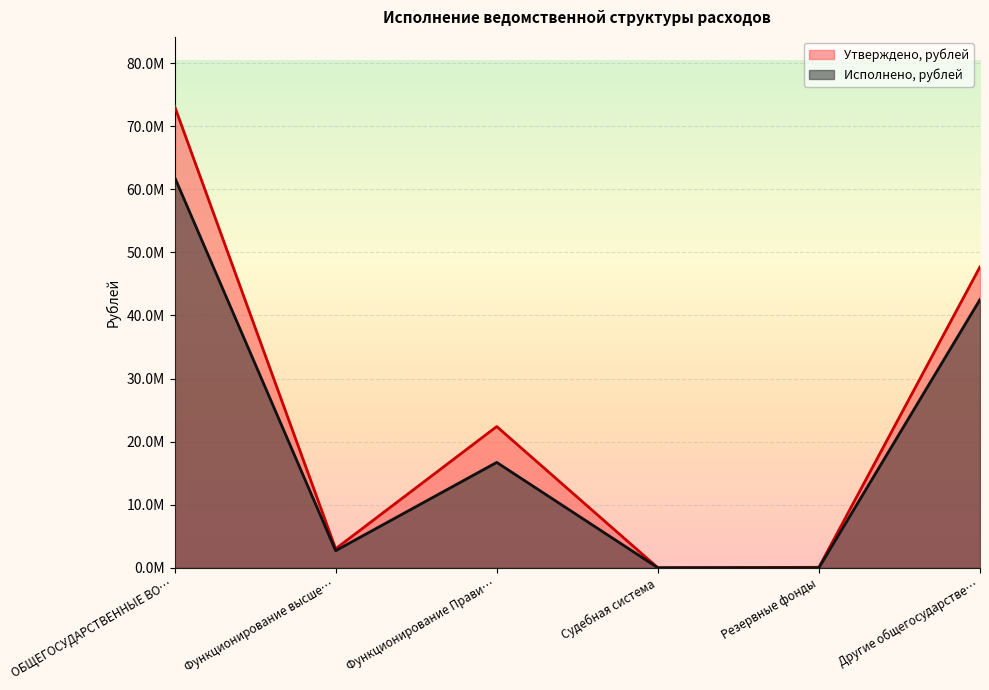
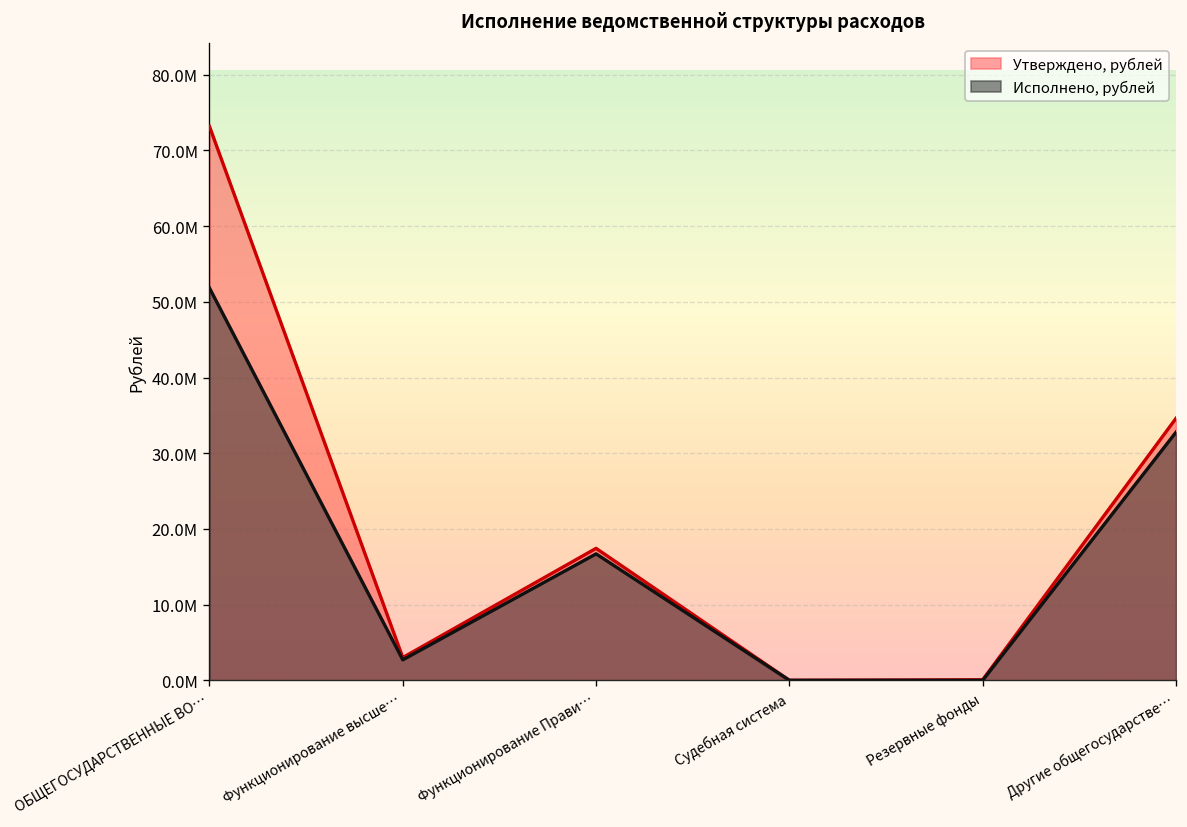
Исполнено, рублей, ОБЩЕГОСУДАРСТВЕННЫЕ ВО…: 62000000 -> 52000000
Утверждено, рублей, Функционирование Прави…: 22000000 -> 17000000
Утверждено, рублей, Другие общегосударстве…: 48000000 -> 35000000
Исполнено, рублей, Другие общегосударстве…: 43000000 -> 33000000
